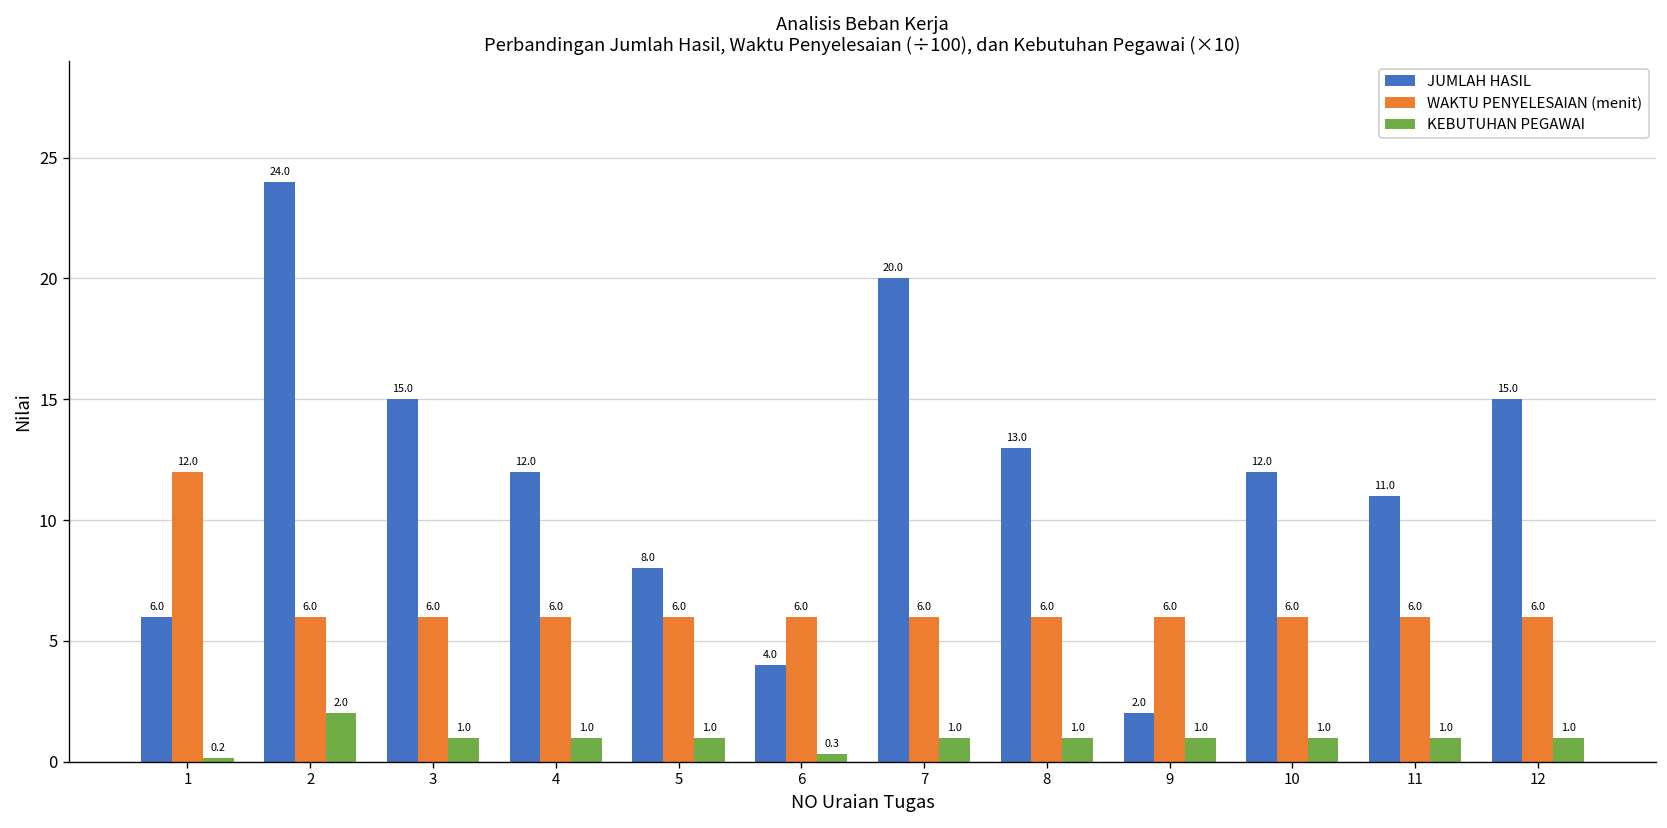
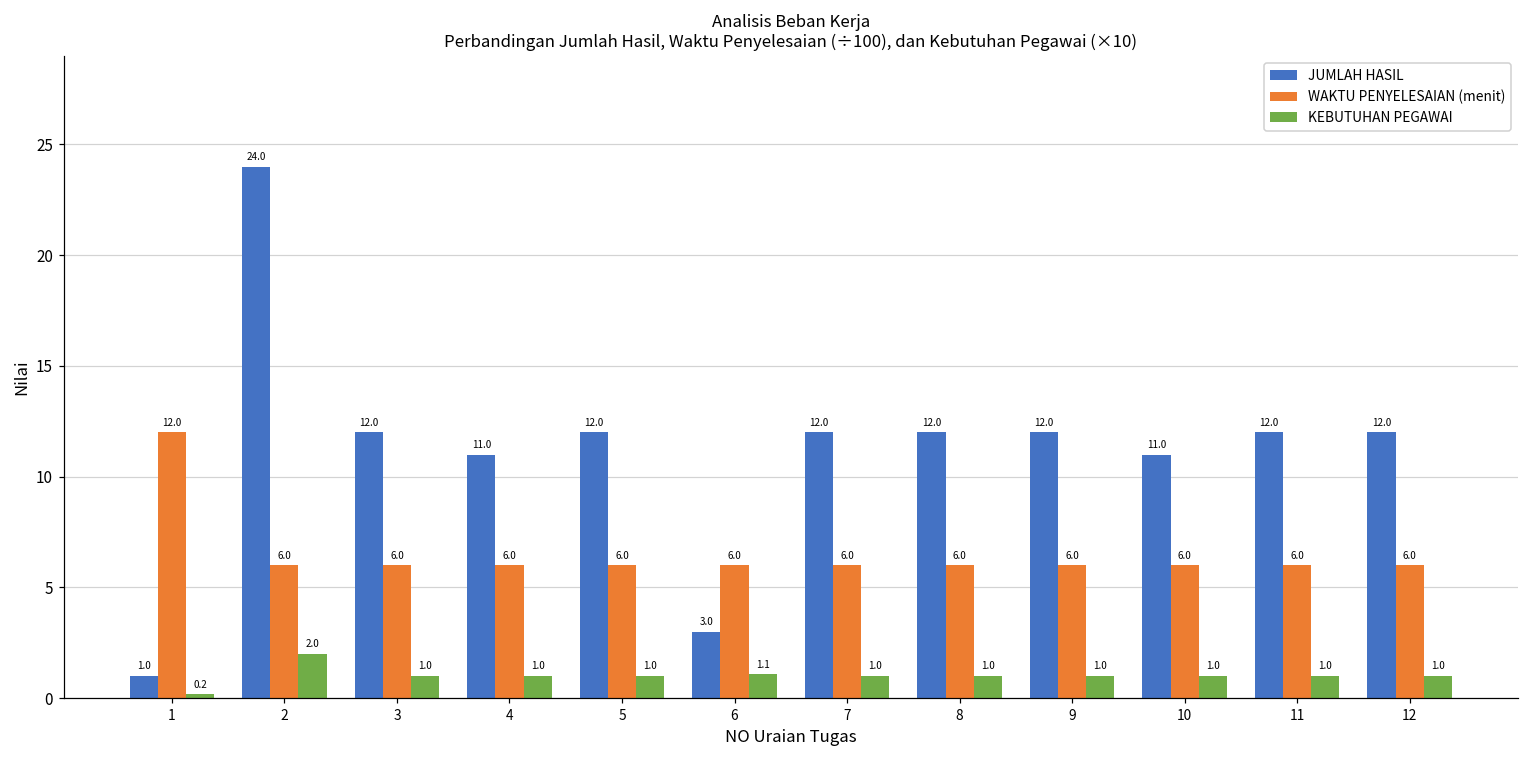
JUMLAH HASIL, 1: 6.0 -> 1.0
JUMLAH HASIL, 3: 15.0 -> 12.0
JUMLAH HASIL, 4: 12.0 -> 11.0
JUMLAH HASIL, 5: 8.0 -> 12.0
JUMLAH HASIL, 6: 4.0 -> 3.0
KEBUTUHAN PEGAWAI, 6: 0.3 -> 1.1
JUMLAH HASIL, 7: 20.0 -> 12.0
JUMLAH HASIL, 8: 13.0 -> 12.0
JUMLAH HASIL, 9: 2.0 -> 12.0
JUMLAH HASIL, 10: 12.0 -> 11.0
JUMLAH HASIL, 11: 11.0 -> 12.0
JUMLAH HASIL, 12: 15.0 -> 12.0
